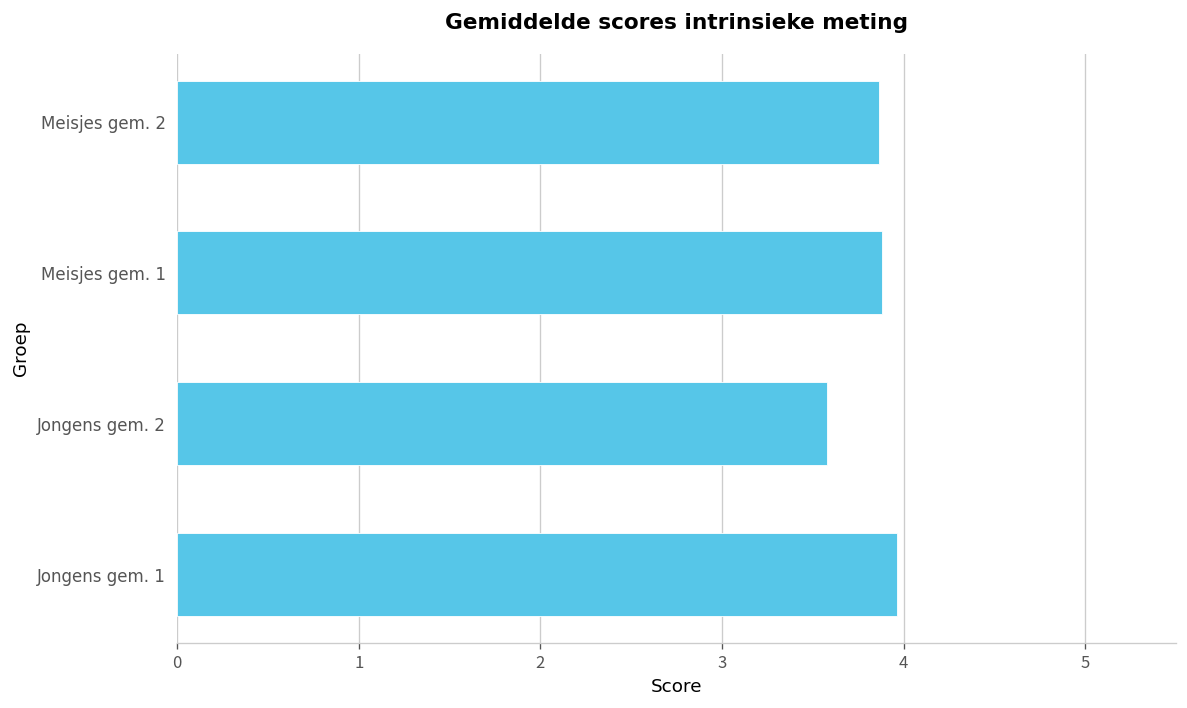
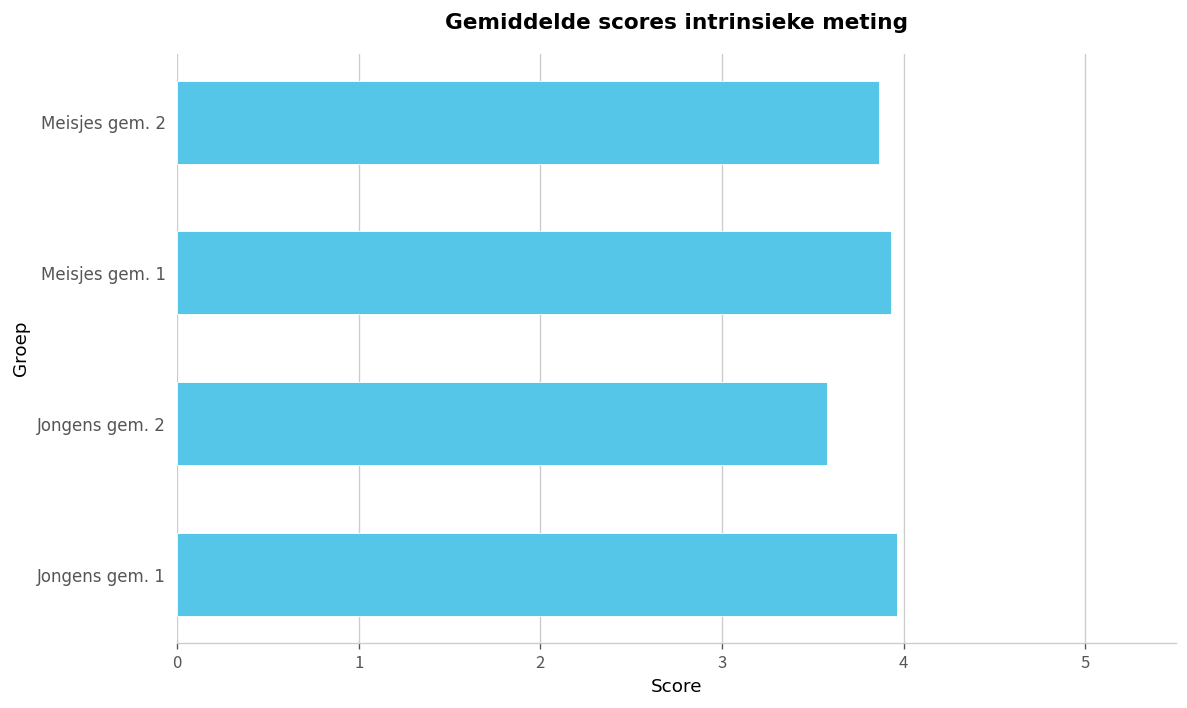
Meisjes gem. 1: 3.88 -> 3.93
